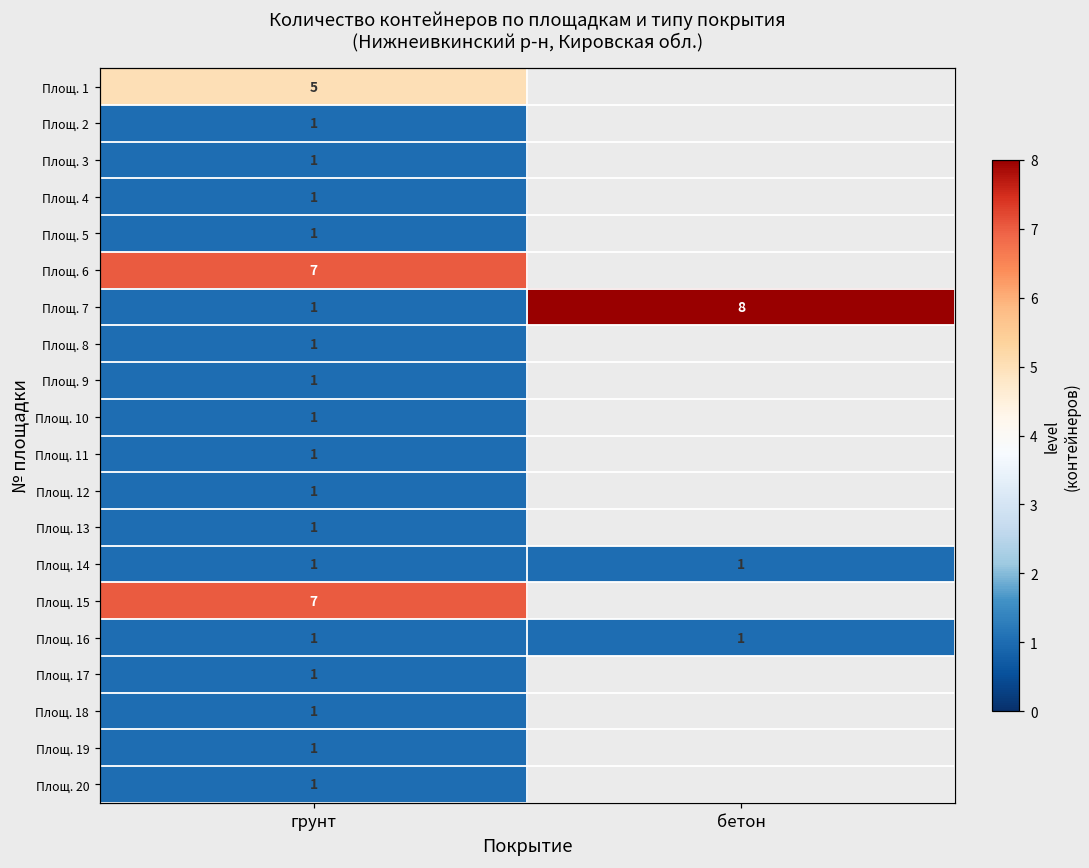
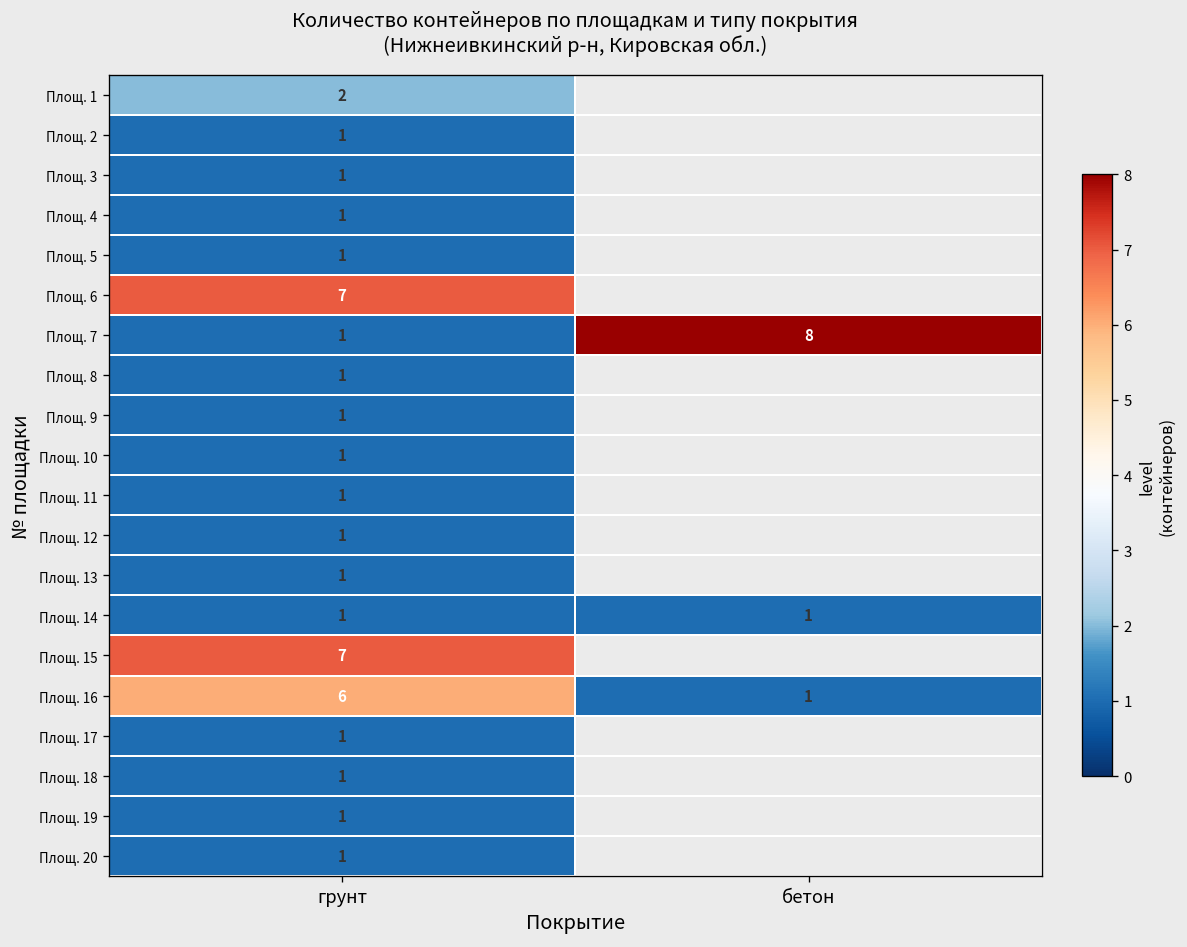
Площ. 1, грунт: 5 -> 2
Площ. 16, грунт: 1 -> 6
